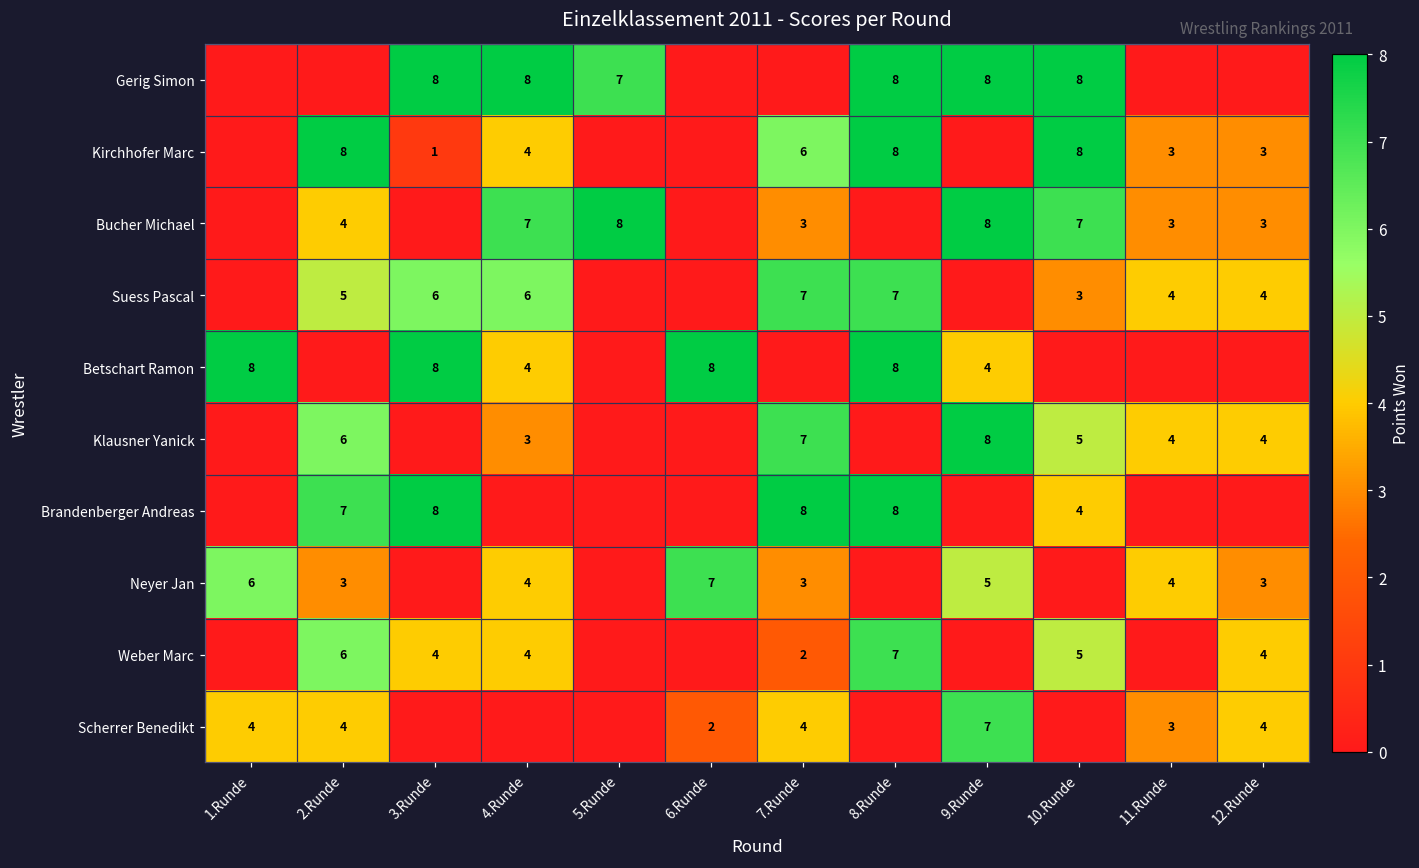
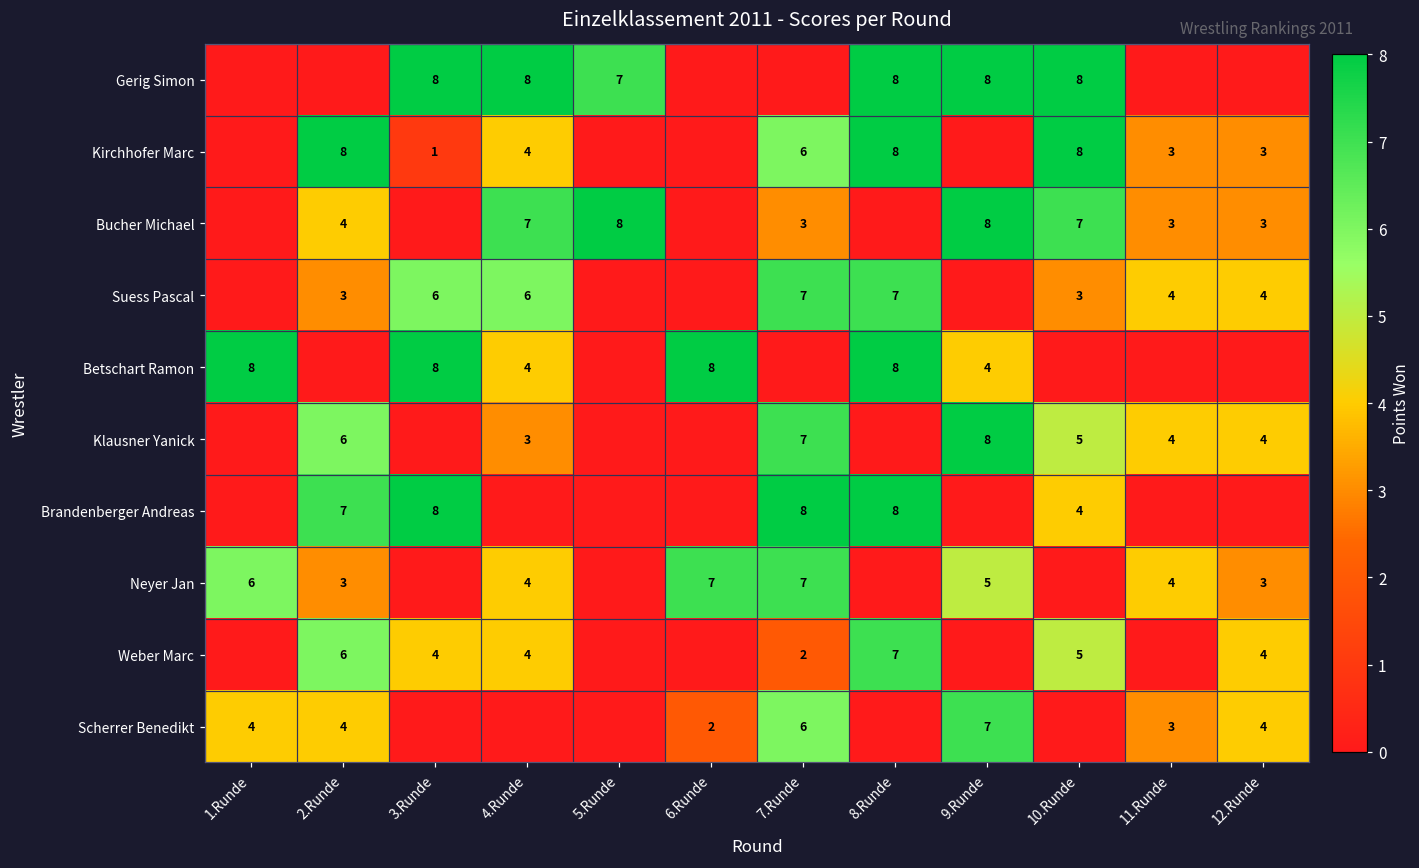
Suess Pascal, 2.Runde: 5 -> 3
Neyer Jan, 7.Runde: 3 -> 7
Scherrer Benedikt, 7.Runde: 4 -> 6
